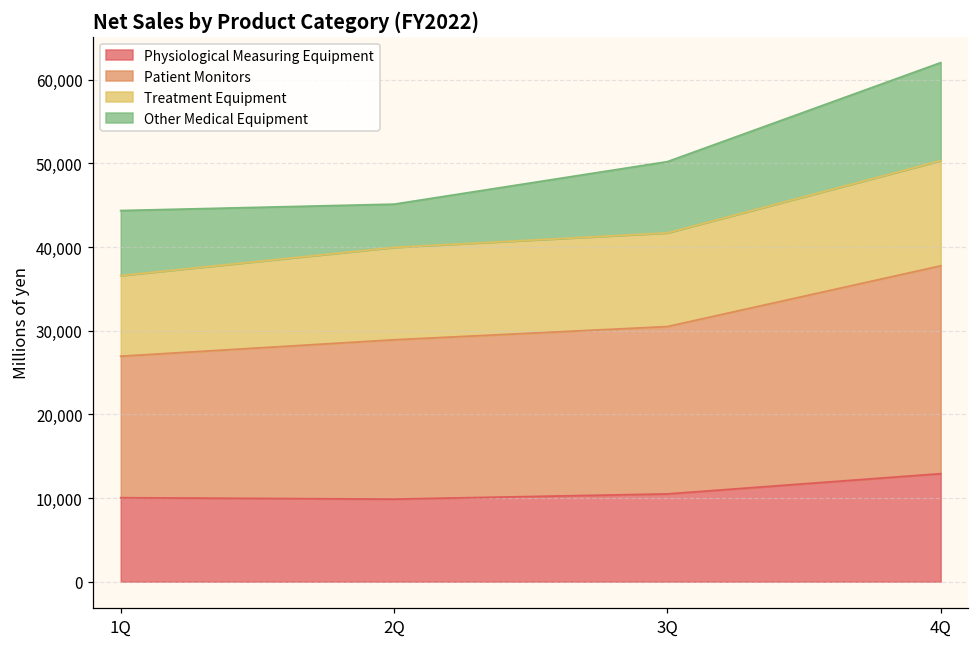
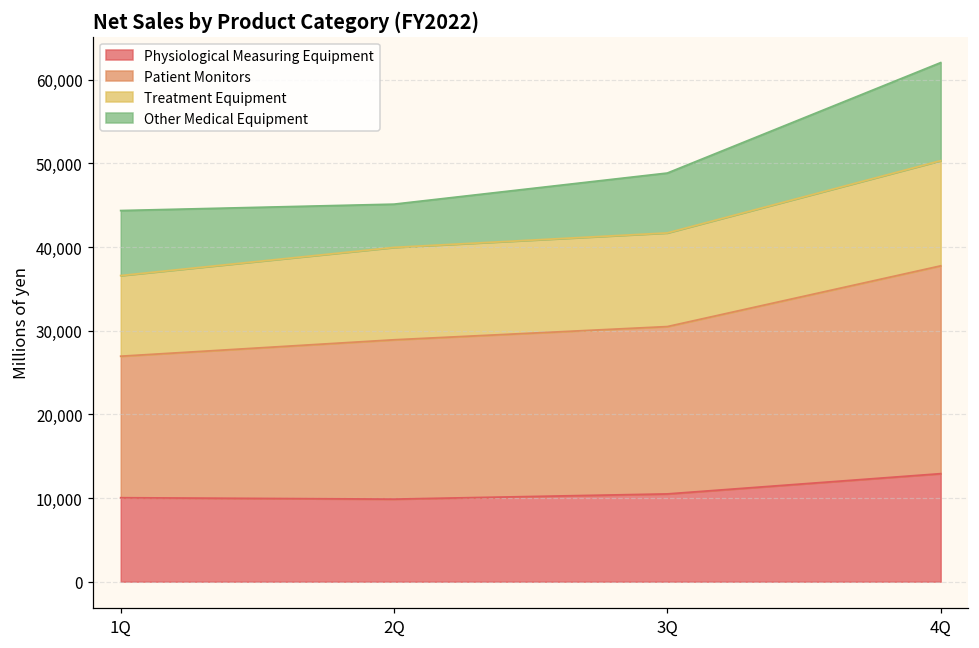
Other Medical Equipment, 3Q: 9,000 -> 7,000
